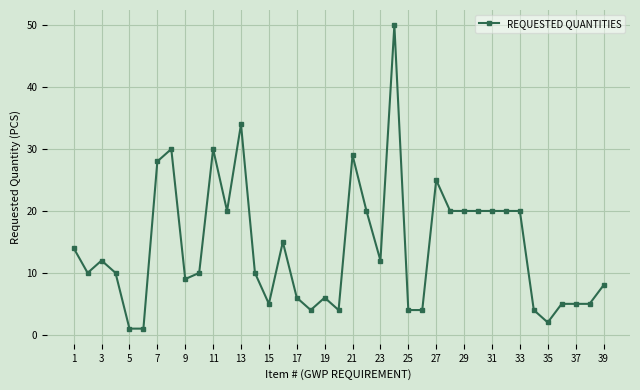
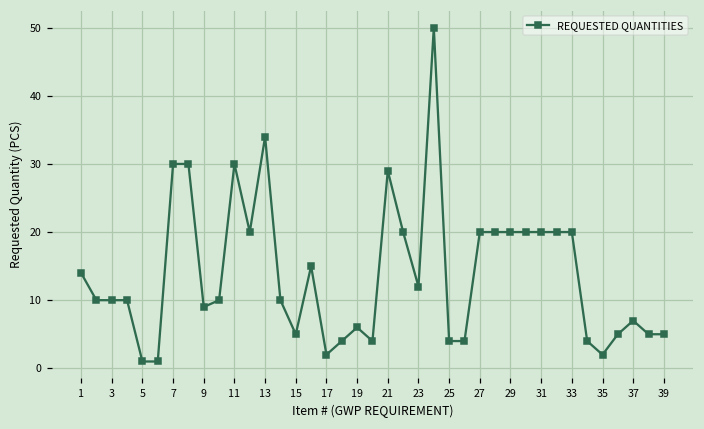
3: 12 -> 10
7: 28 -> 30
17: 6 -> 2
27: 25 -> 20
37: 5 -> 7
39: 8 -> 5
